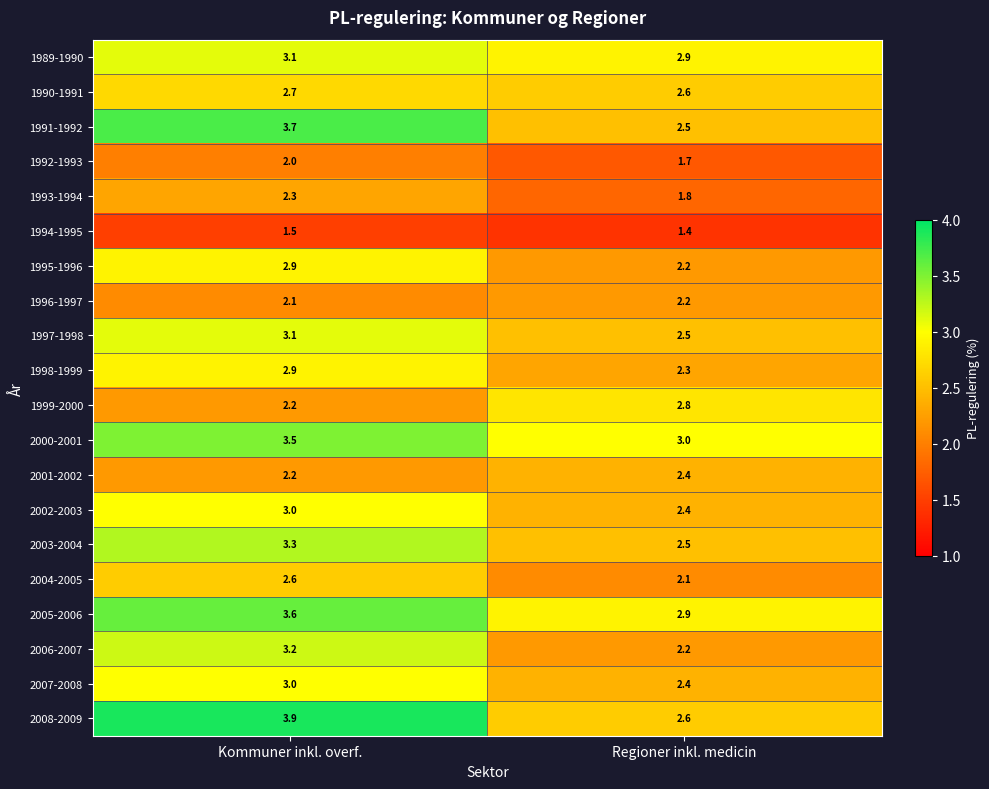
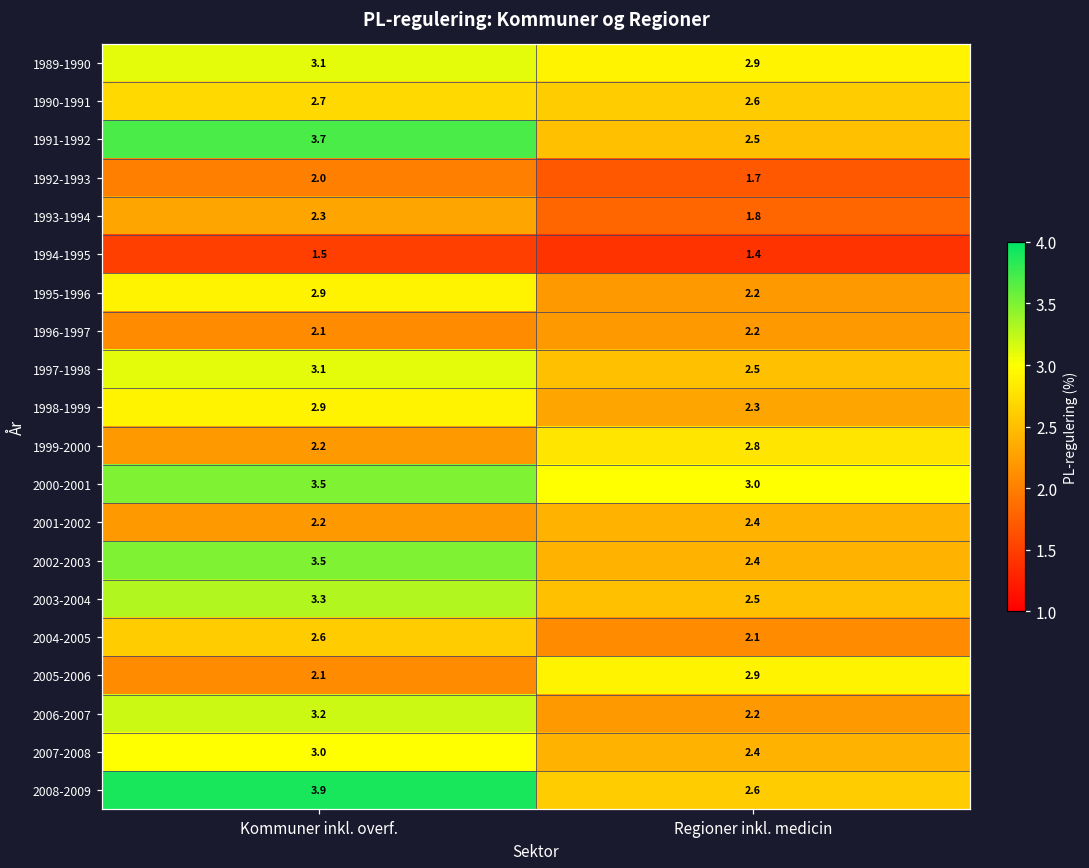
2002-2003, Kommuner inkl. overf.: 3.0 -> 3.5
2005-2006, Kommuner inkl. overf.: 3.6 -> 2.1
